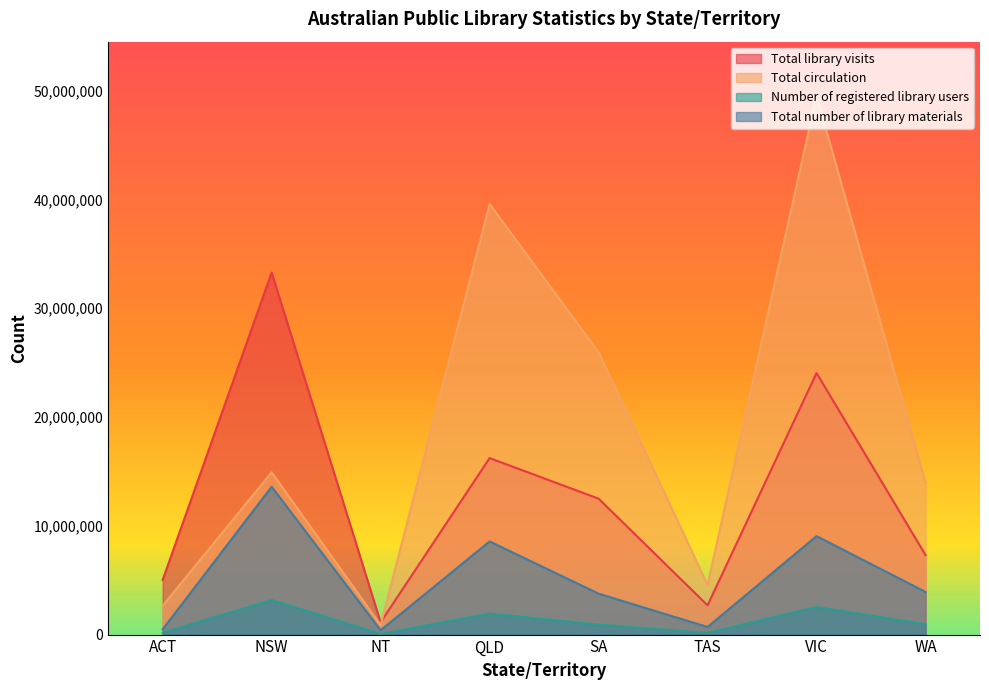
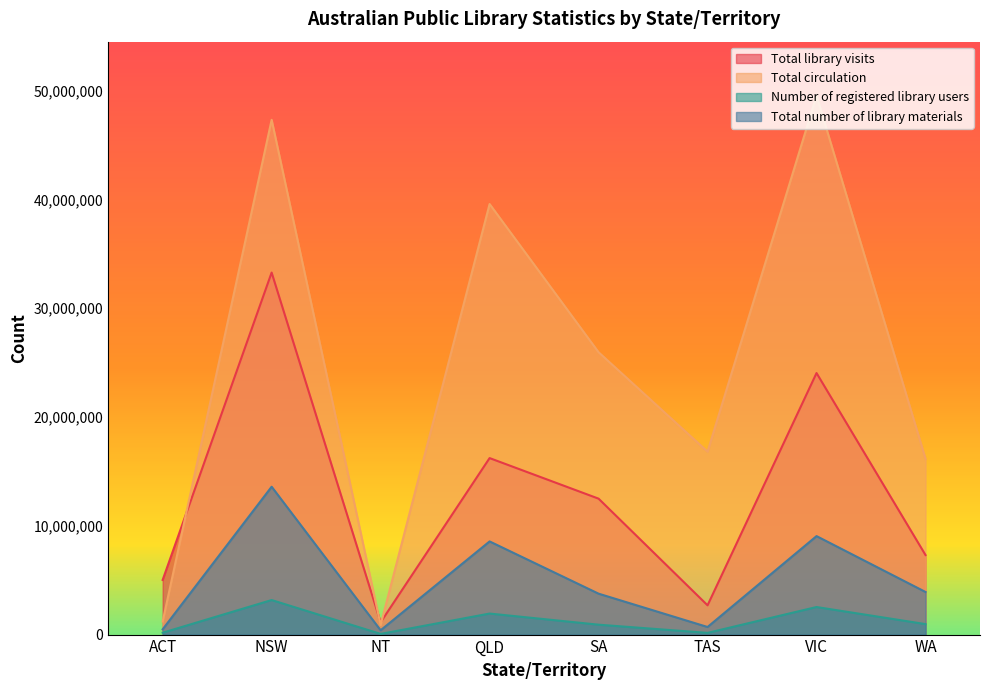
Total circulation, ACT: 2,600,000 -> 1,200,000
Total circulation, NSW: 14,900,000 -> 47,300,000
Total circulation, TAS: 4,600,000 -> 16,800,000
Total circulation, WA: 13,900,000 -> 16,200,000
